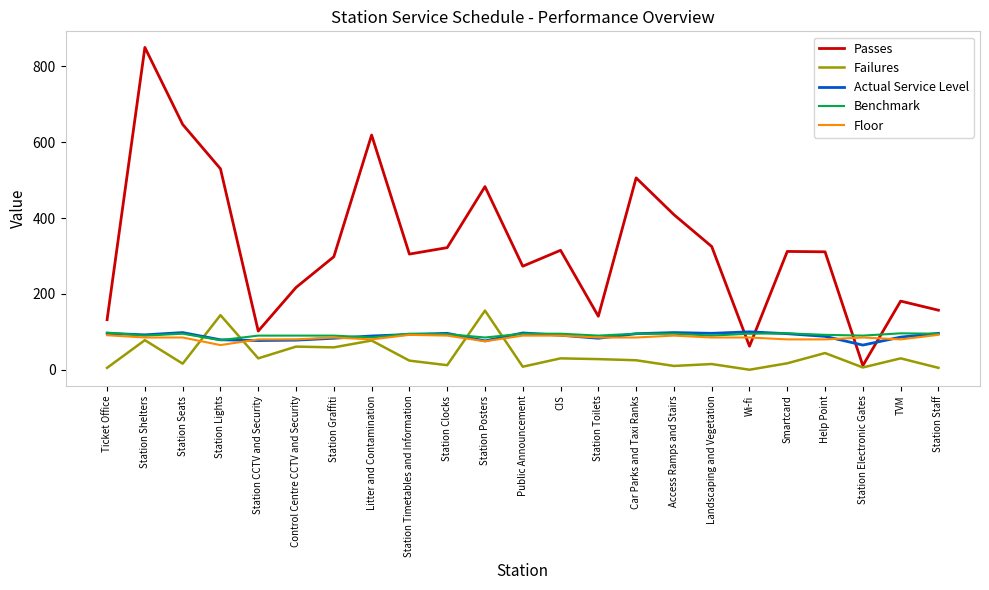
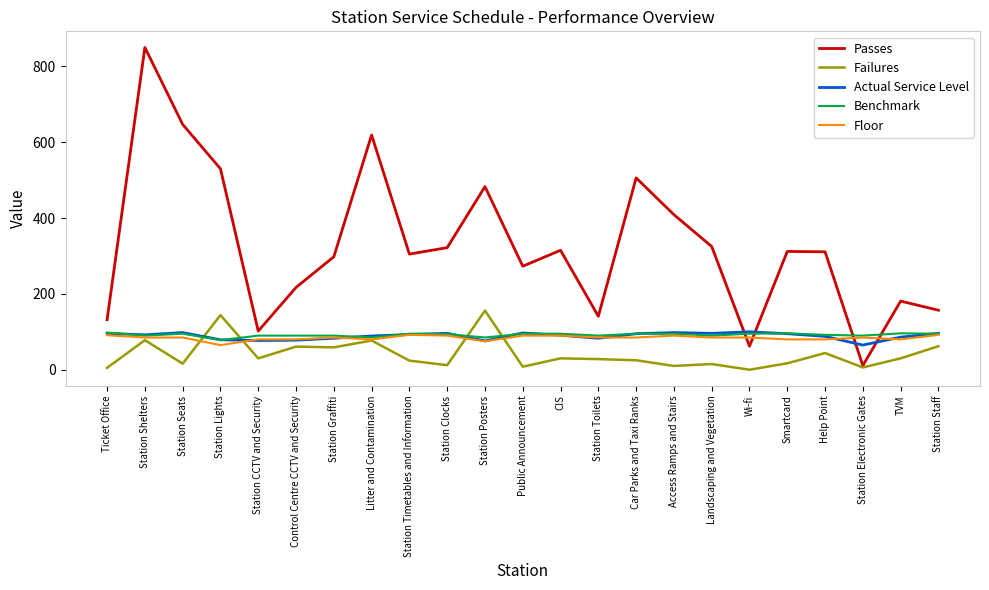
Failures, Station Staff: 10 -> 60
